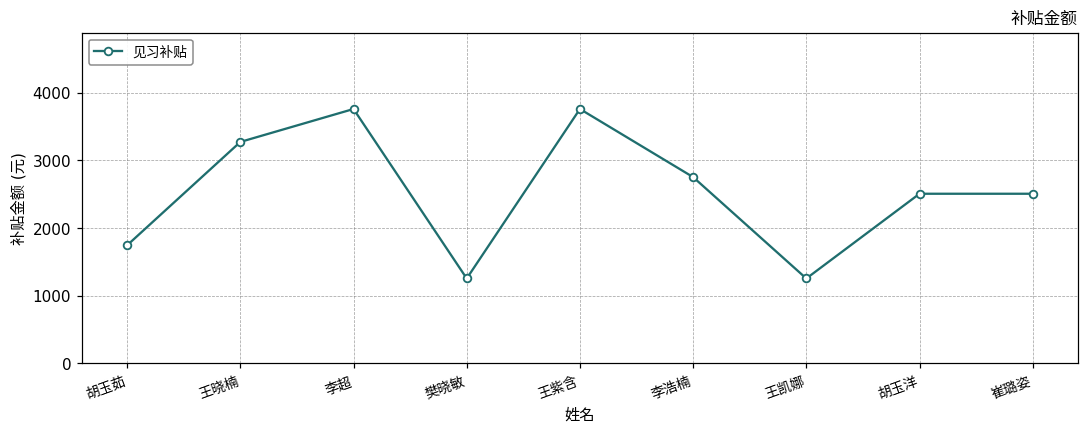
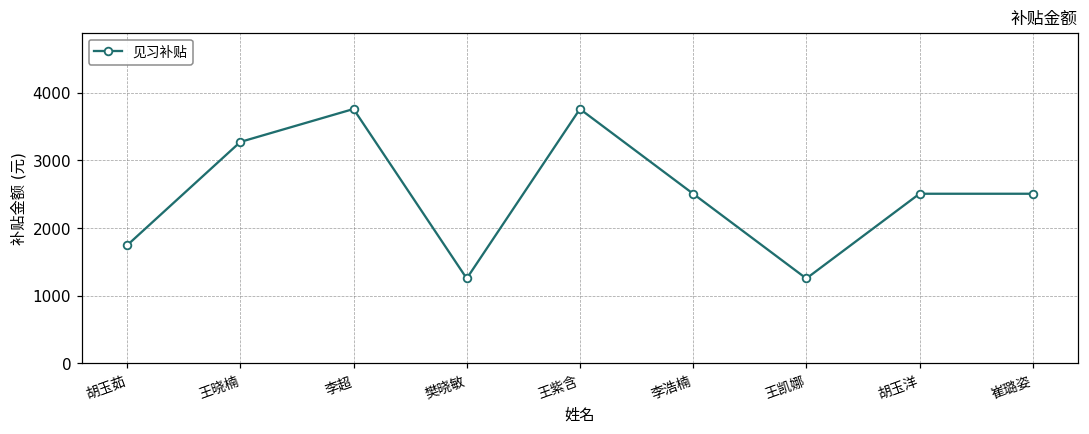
李浩楠: 2800 -> 2500
